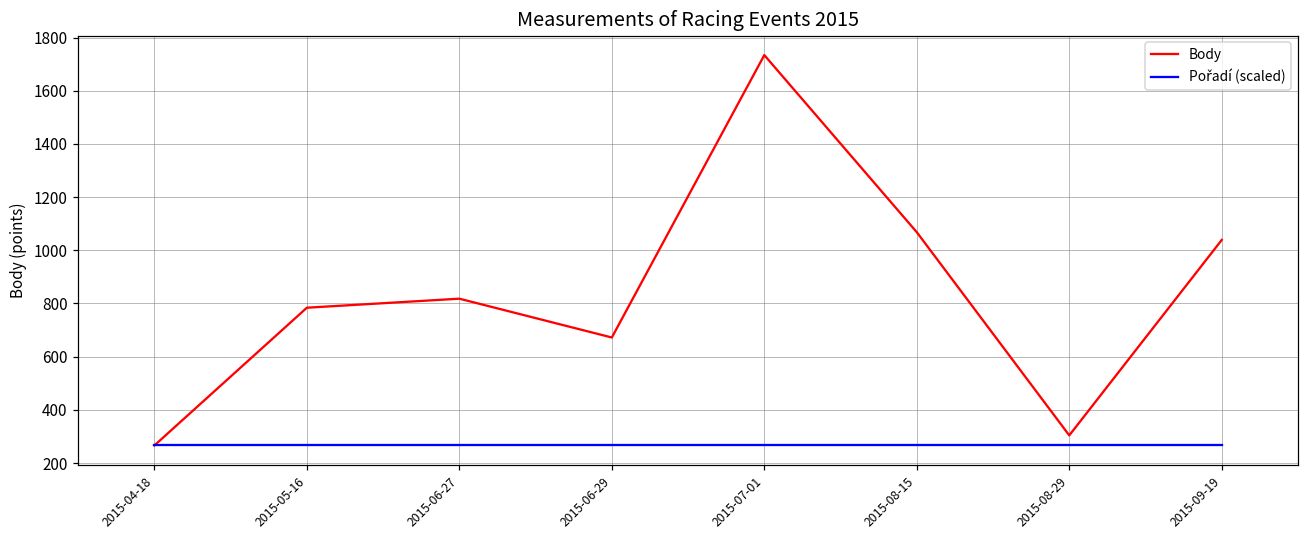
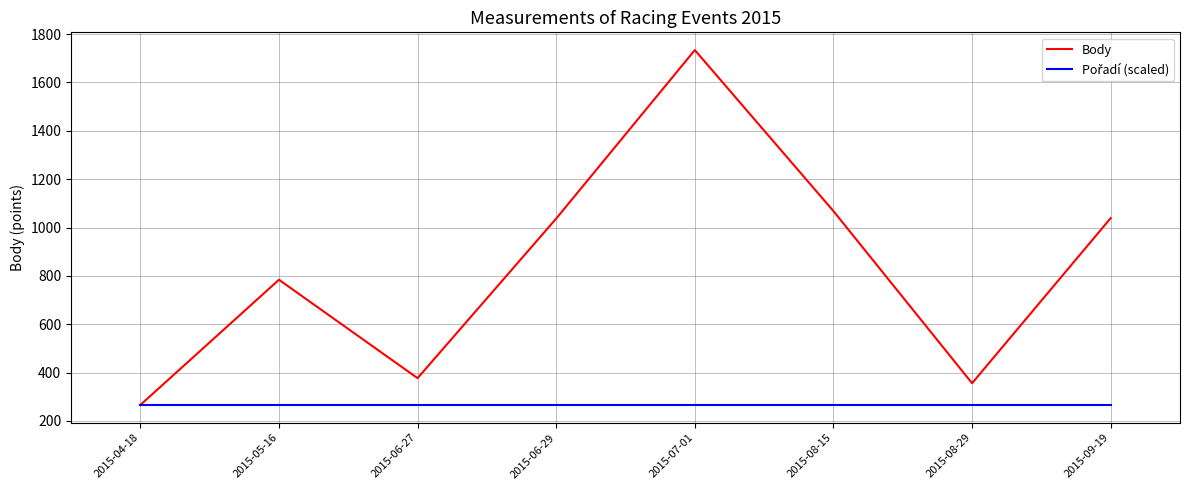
Body, 2015-06-27: 820 -> 380
Body, 2015-06-29: 670 -> 1040
Body, 2015-08-29: 300 -> 360
